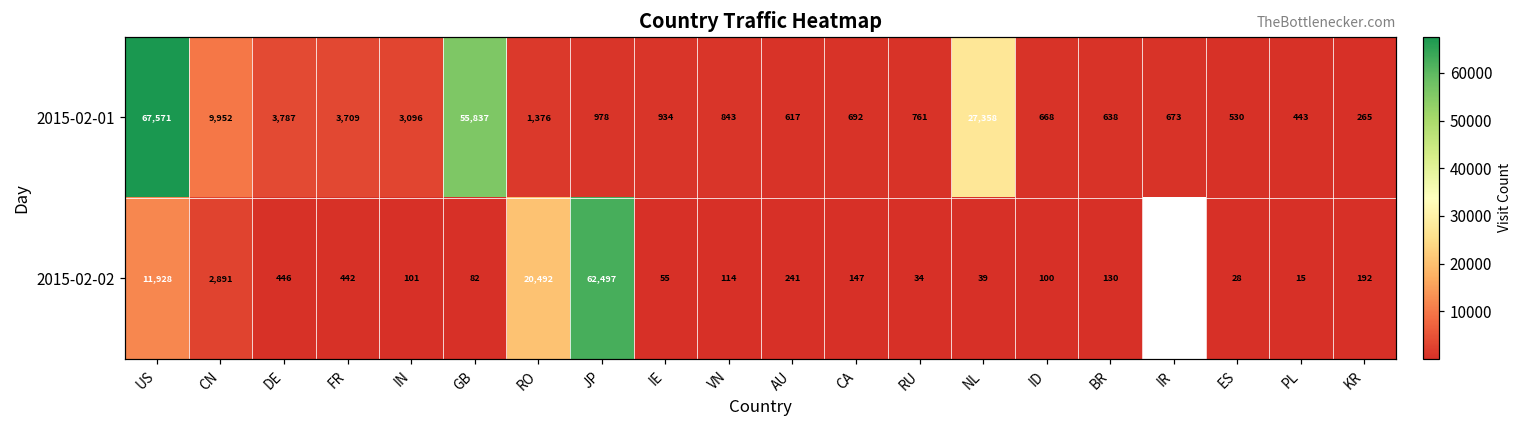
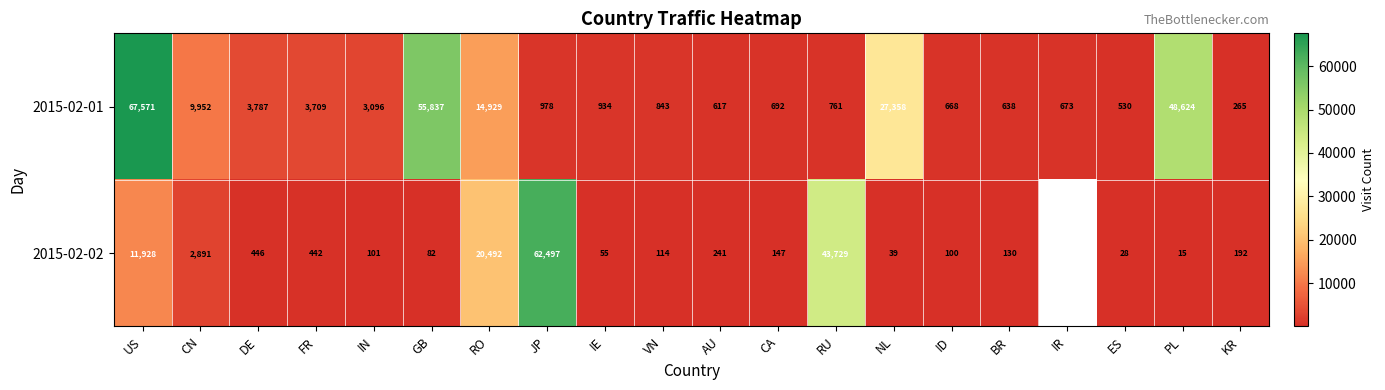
2015-02-01, RO: 1,376 -> 14,929
2015-02-01, PL: 443 -> 48,624
2015-02-02, RU: 34 -> 43,729
